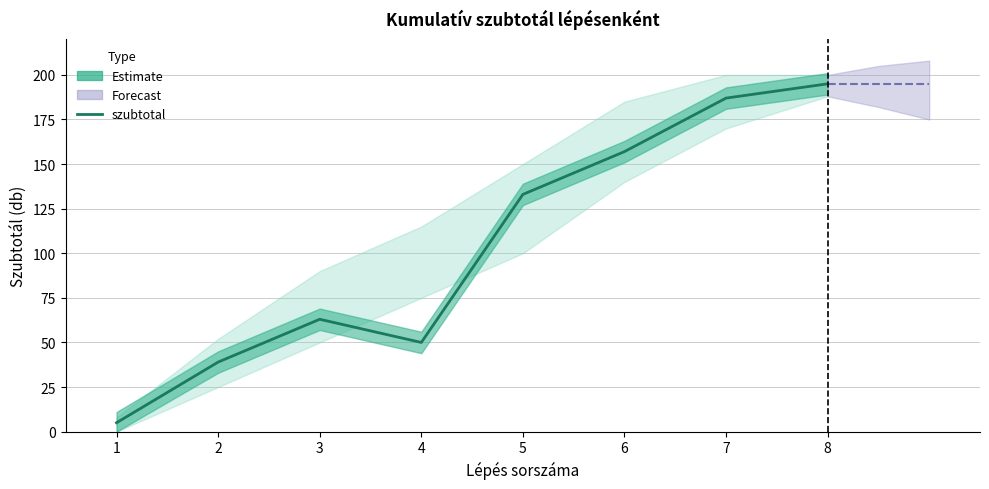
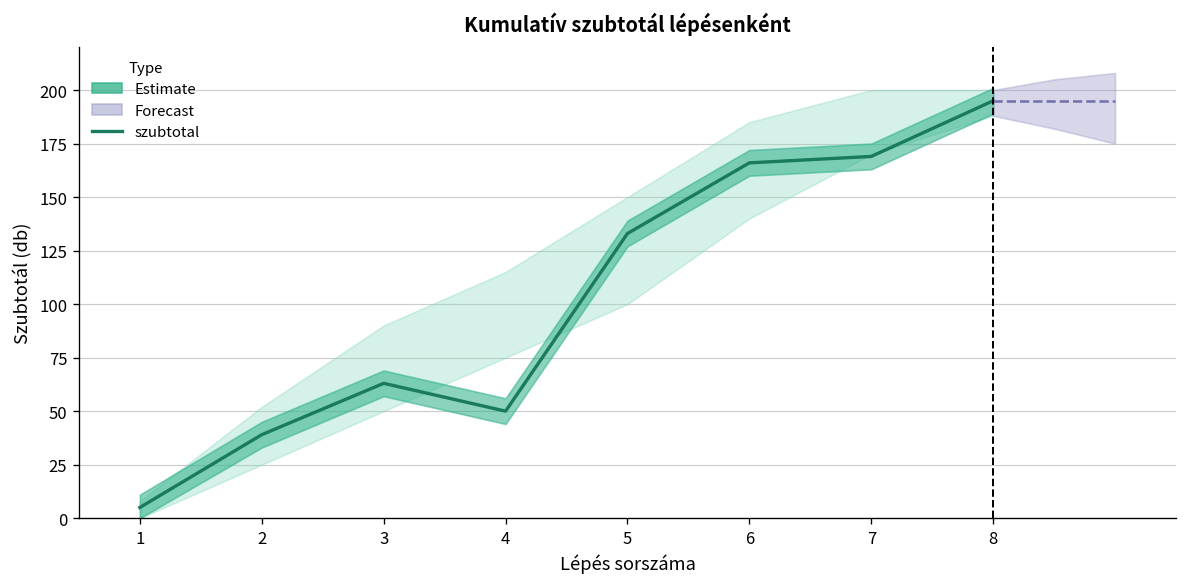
szubtotal, 6: 157 -> 166
szubtotal, 7: 187 -> 169
